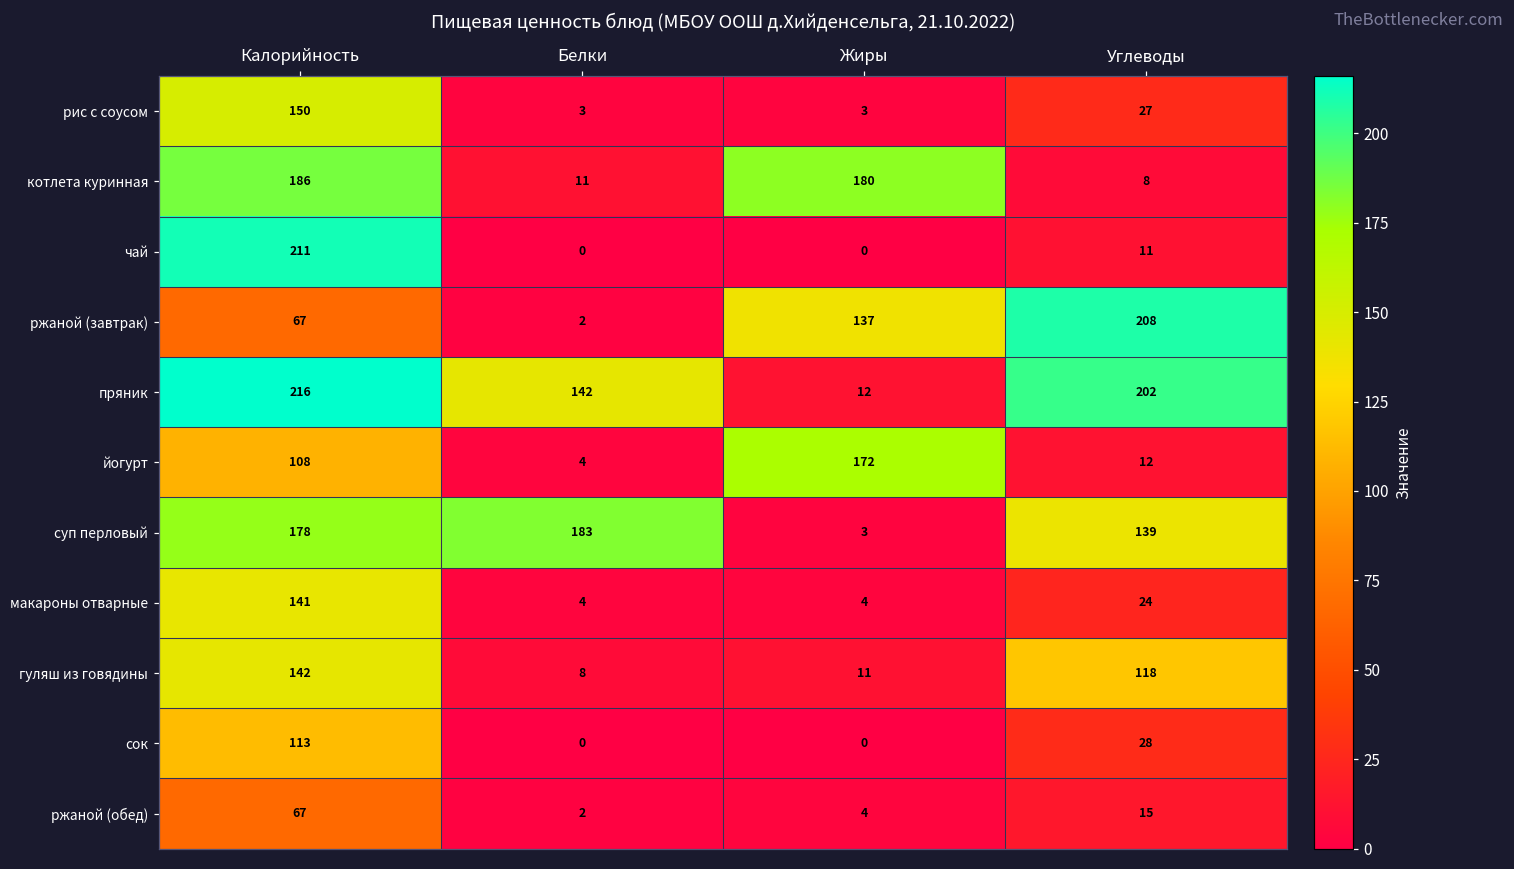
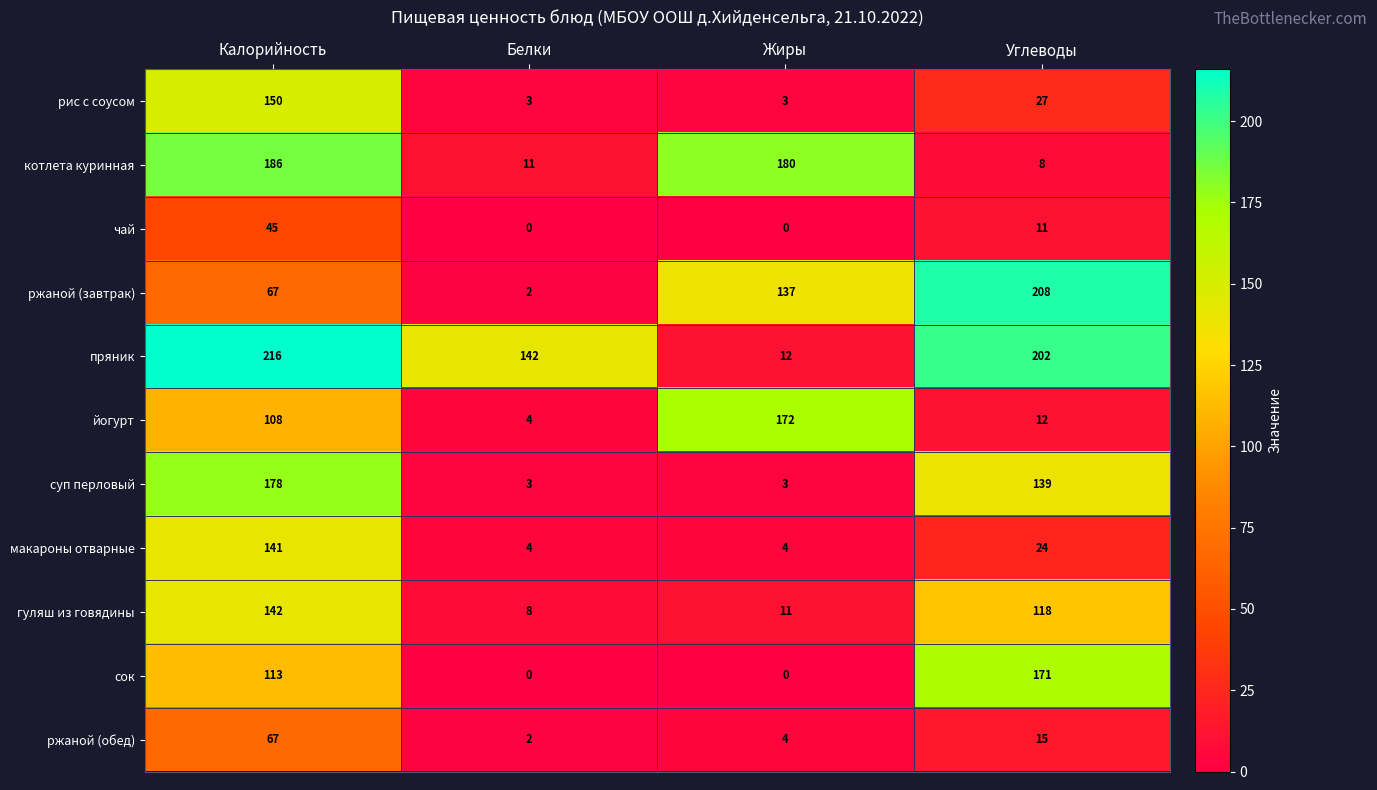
чай, Калорийность: 211 -> 45
суп перловый, Белки: 183 -> 3
сок, Углеводы: 28 -> 171
